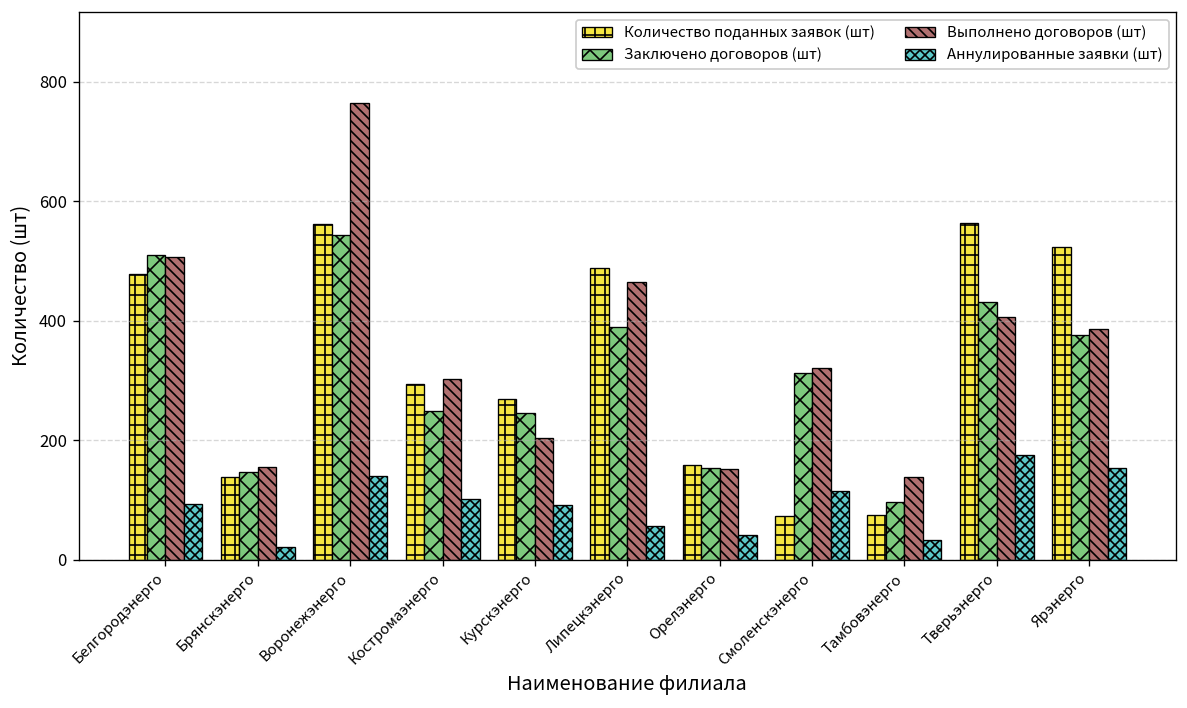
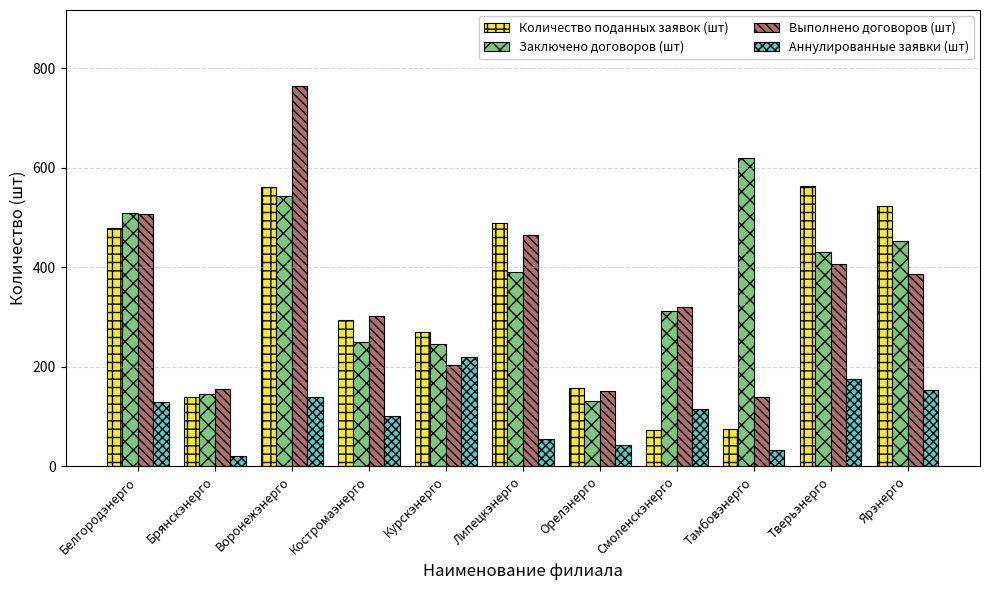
Аннулированные заявки (шт), Белгородэнерго: 90 -> 130
Аннулированные заявки (шт), Курскэнерго: 90 -> 220
Заключено договоров (шт), Орелэнерго: 150 -> 130
Заключено договоров (шт), Тамбовэнерго: 100 -> 620
Заключено договоров (шт), Ярэнерго: 380 -> 450
